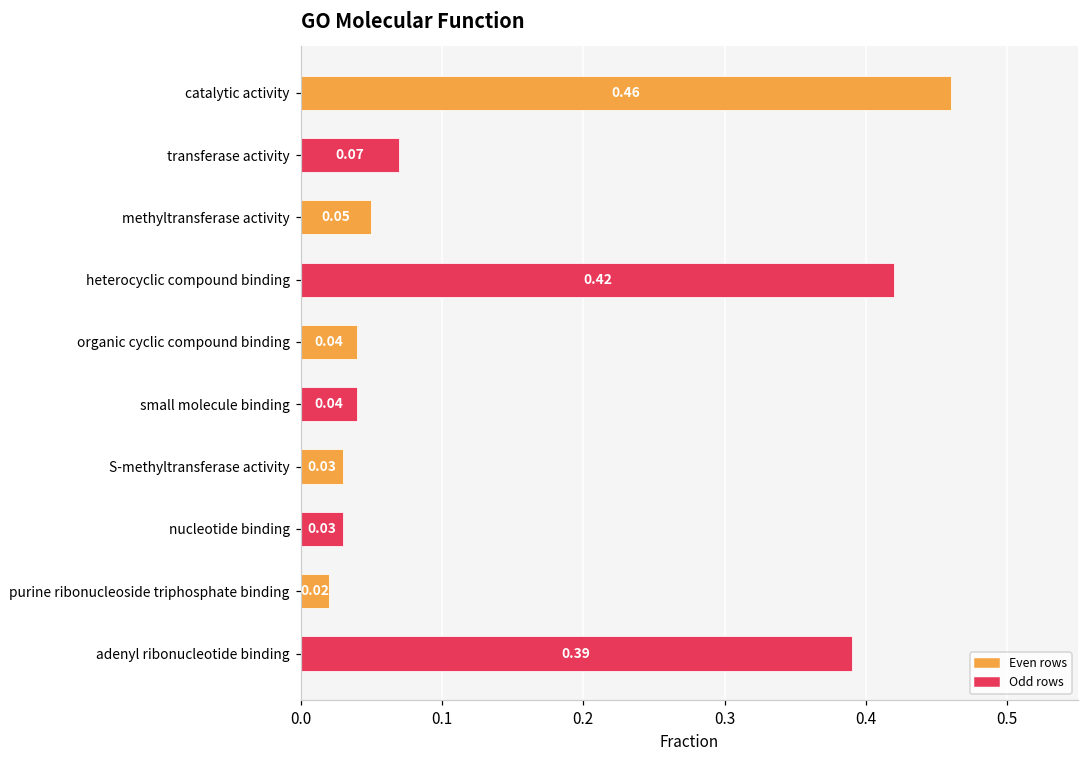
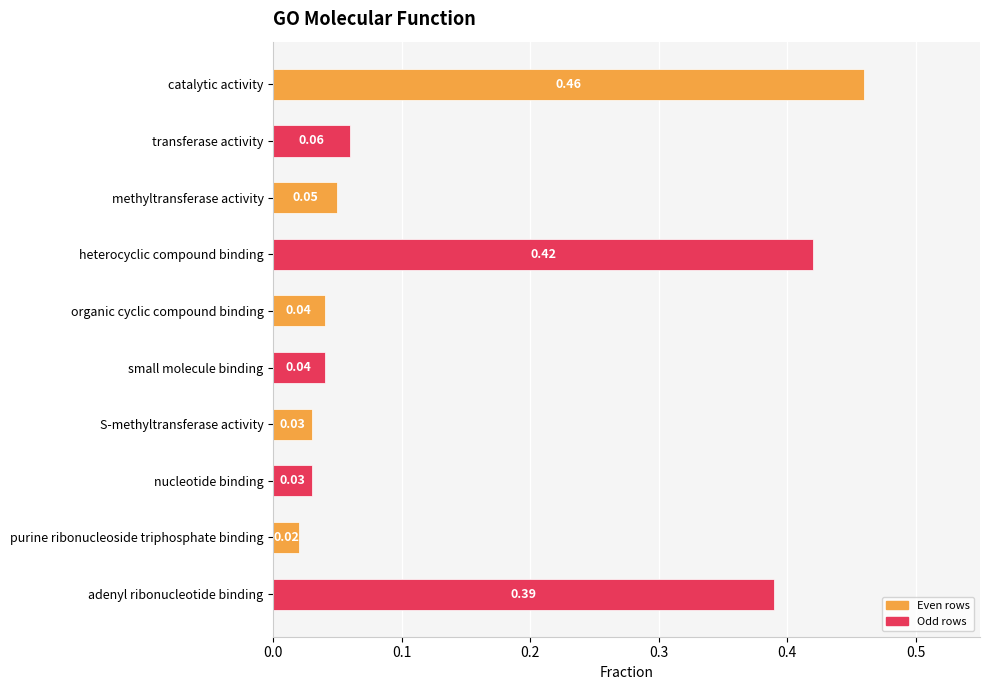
transferase activity: 0.07 -> 0.06
